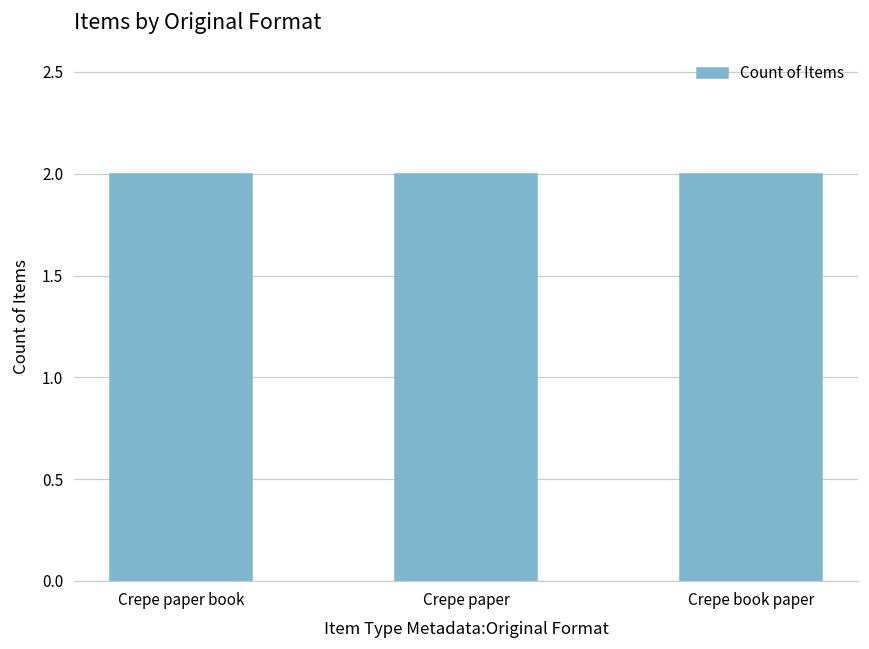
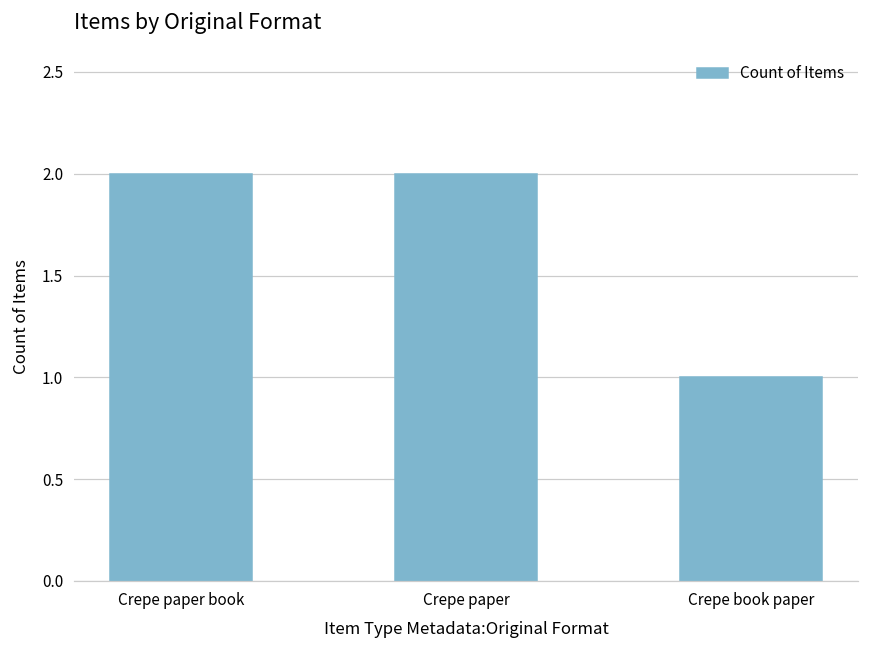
Crepe book paper: 2 -> 1
